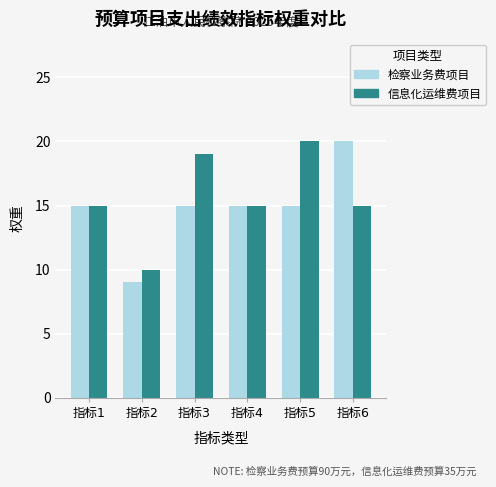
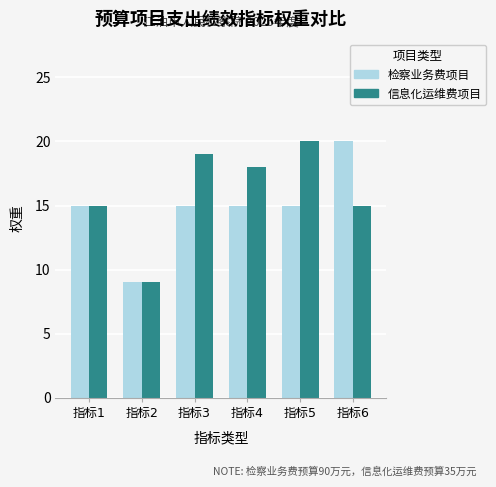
信息化运维费项目, 指标2: 10 -> 9
信息化运维费项目, 指标4: 15 -> 18
